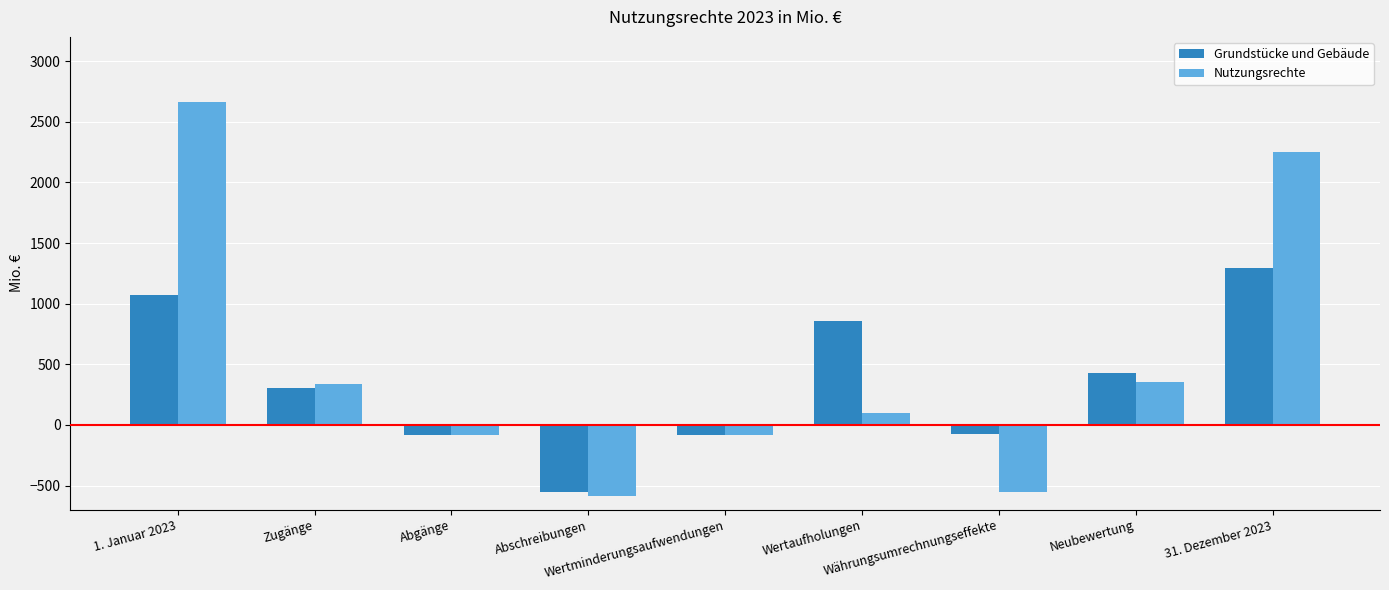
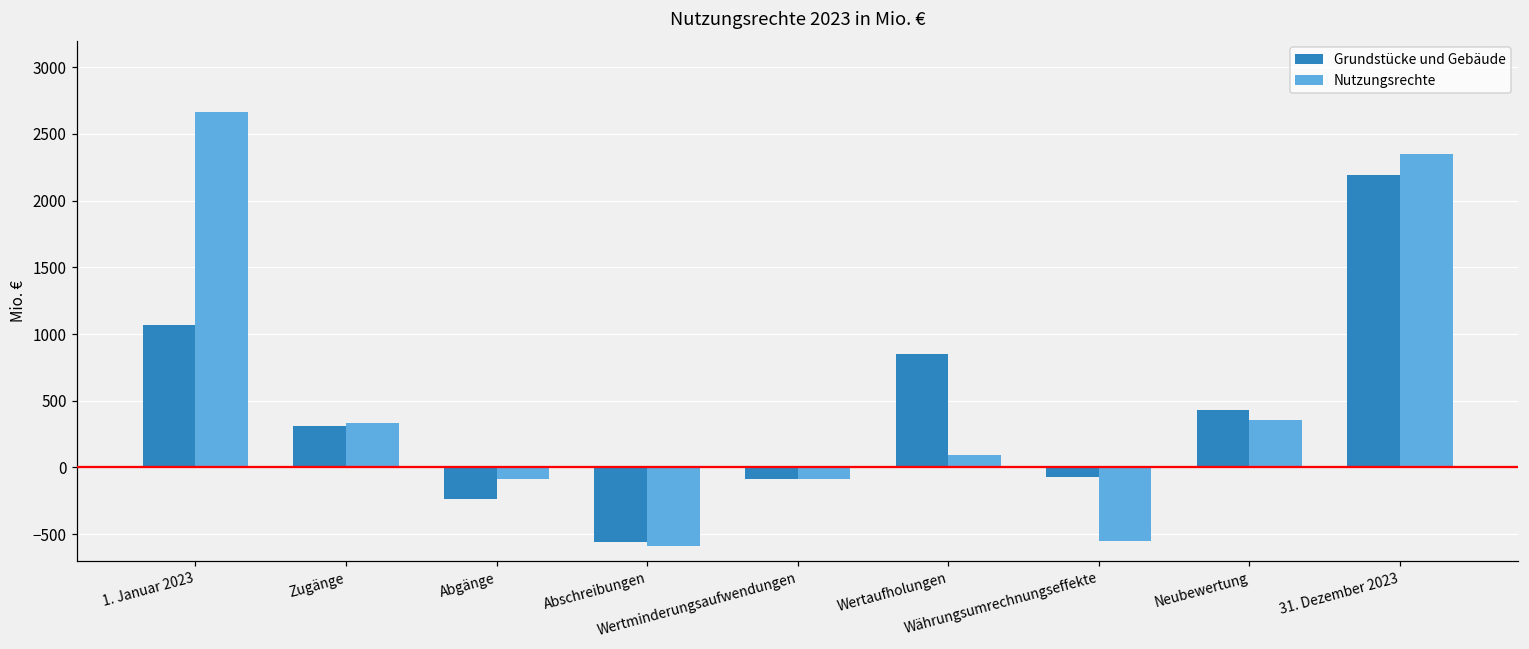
Grundstücke und Gebäude, Abgänge: -80 -> -240
Grundstücke und Gebäude, 31. Dezember 2023: 1300 -> 2200
Nutzungsrechte, 31. Dezember 2023: 2250 -> 2350
